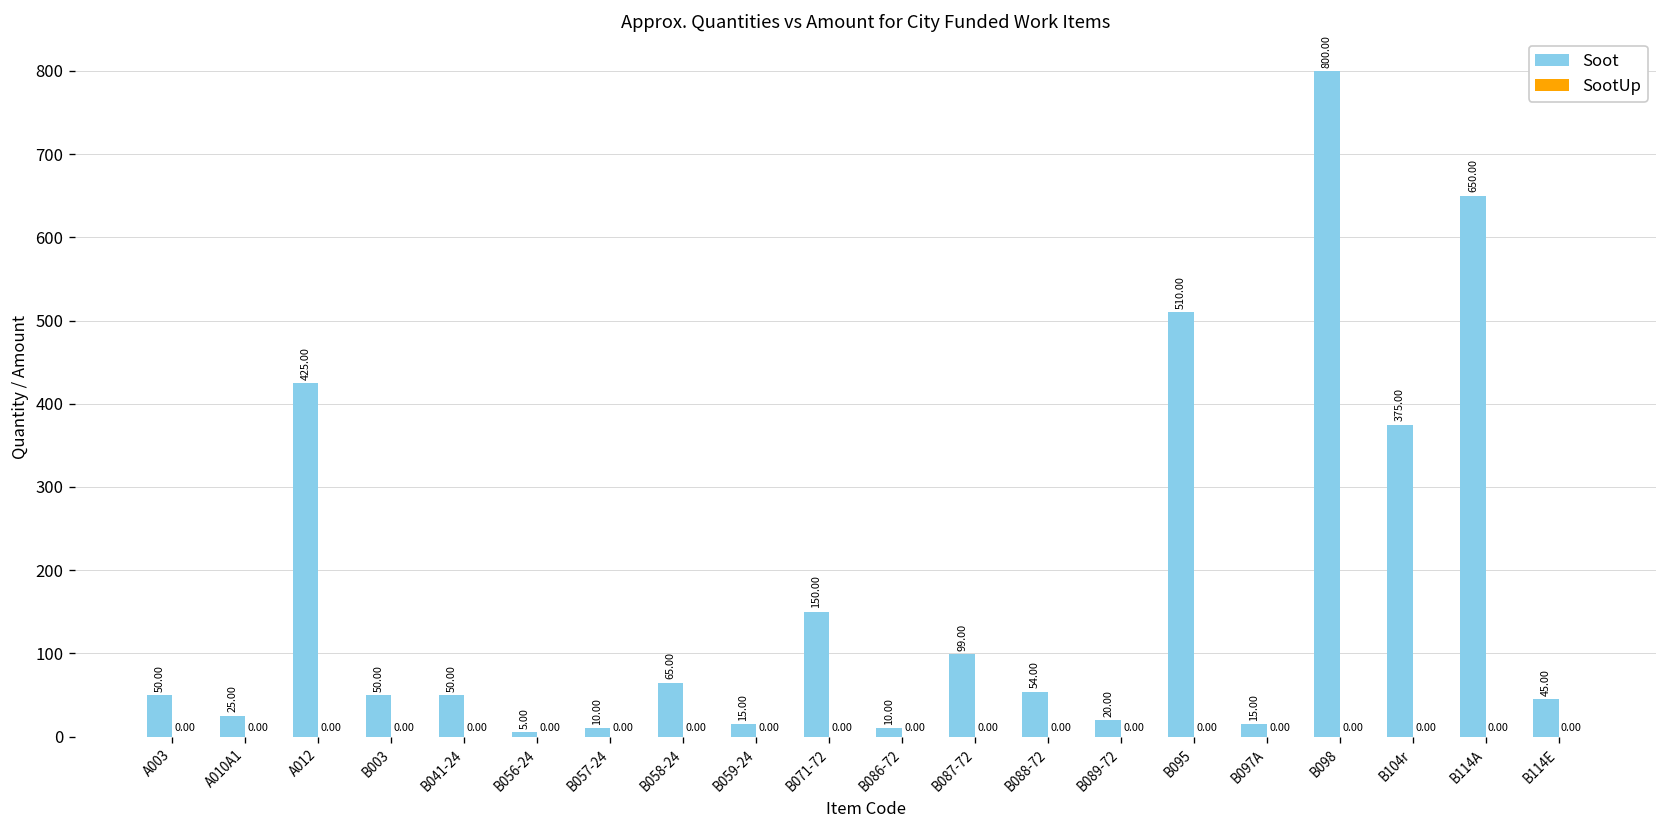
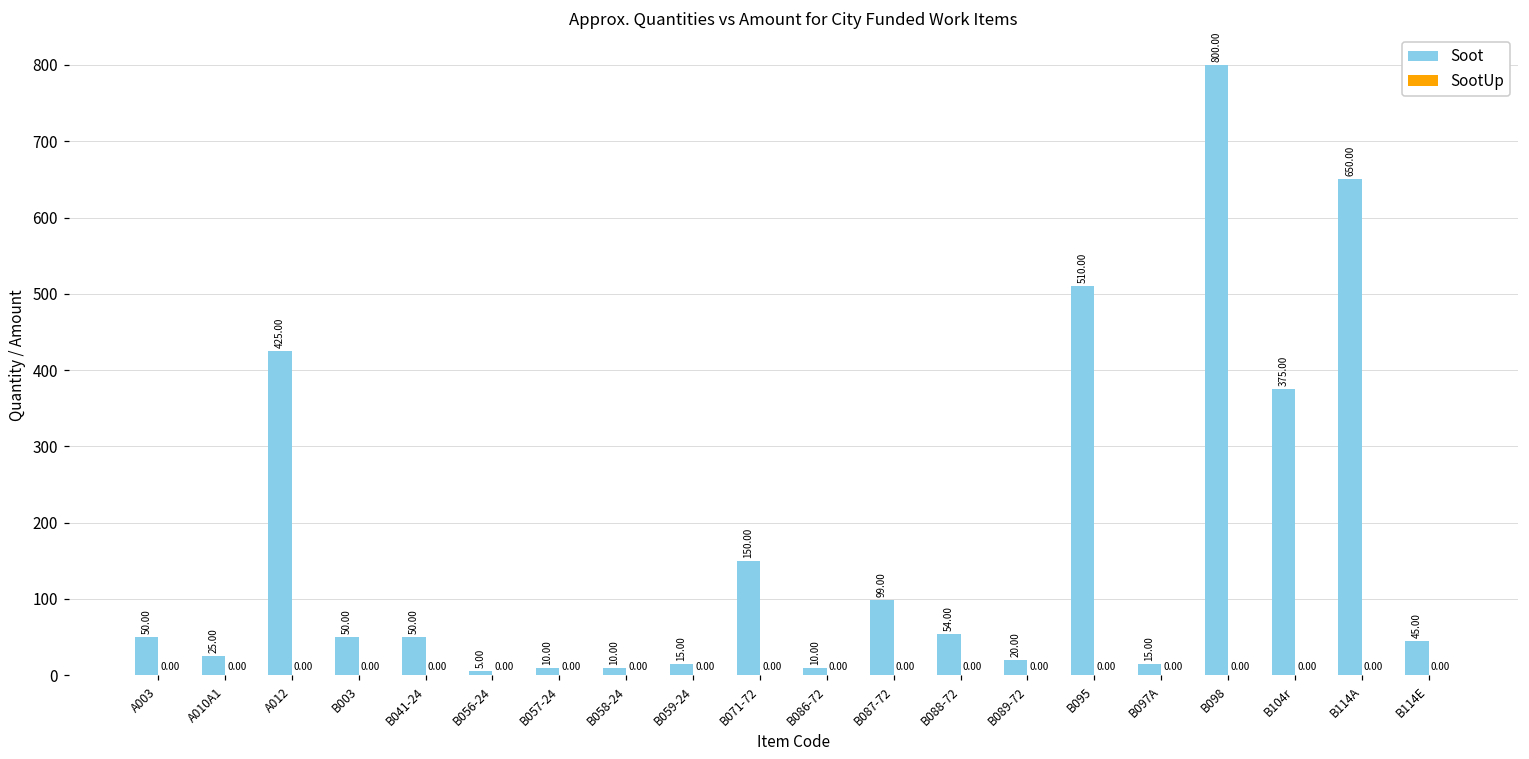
Soot, B058-24: 65.00 -> 10.00
